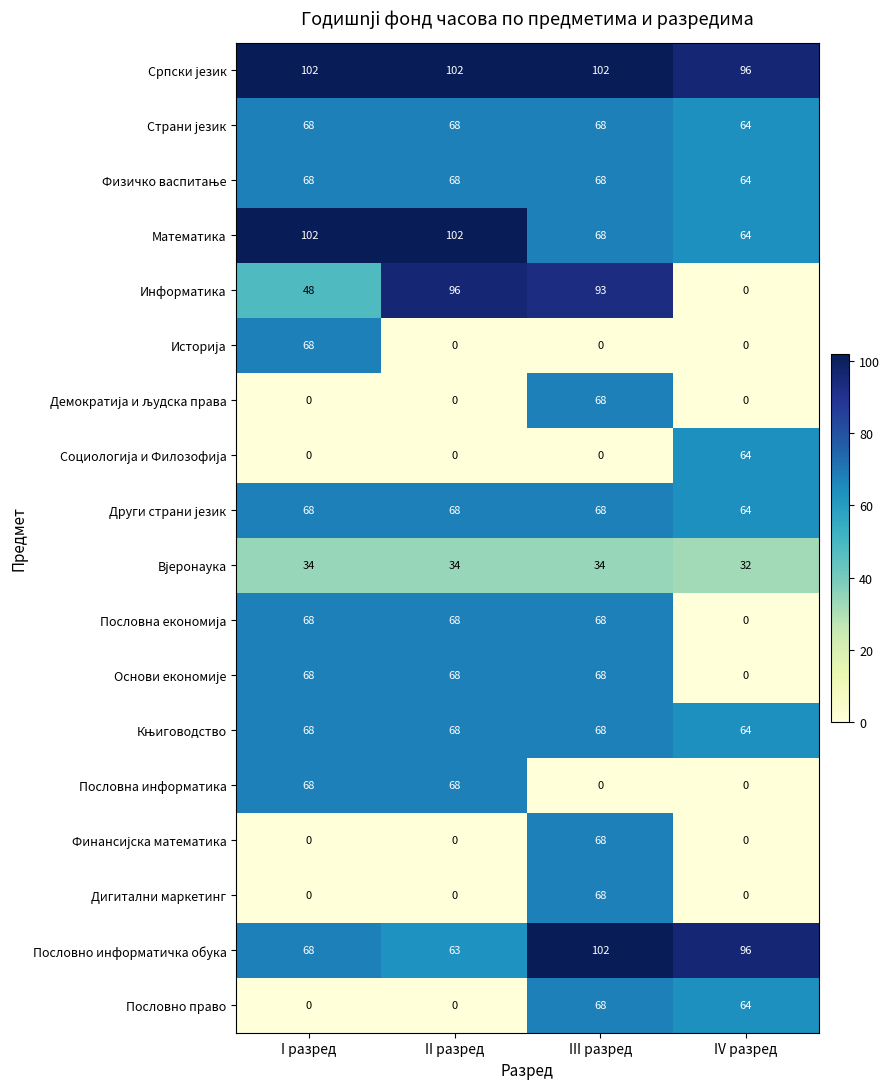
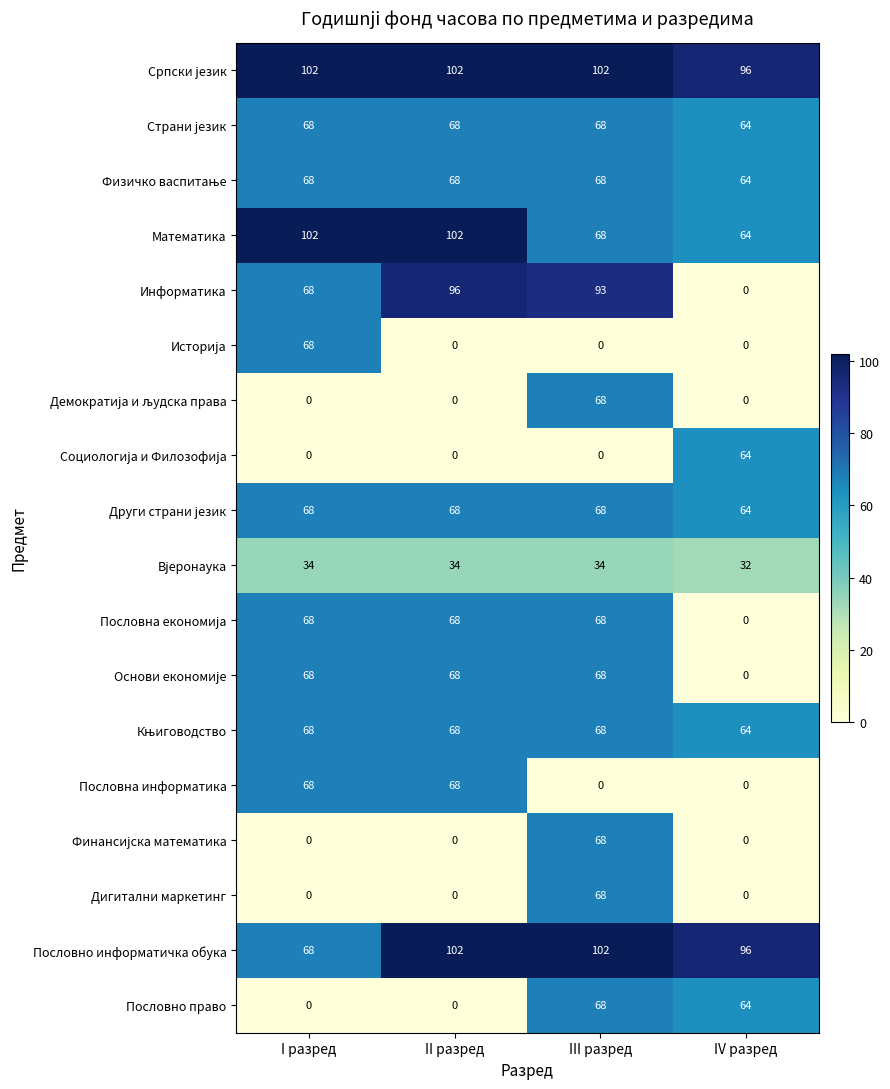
Информатика, I разред: 48 -> 68
Пословно информатичка обука, II разред: 63 -> 102
